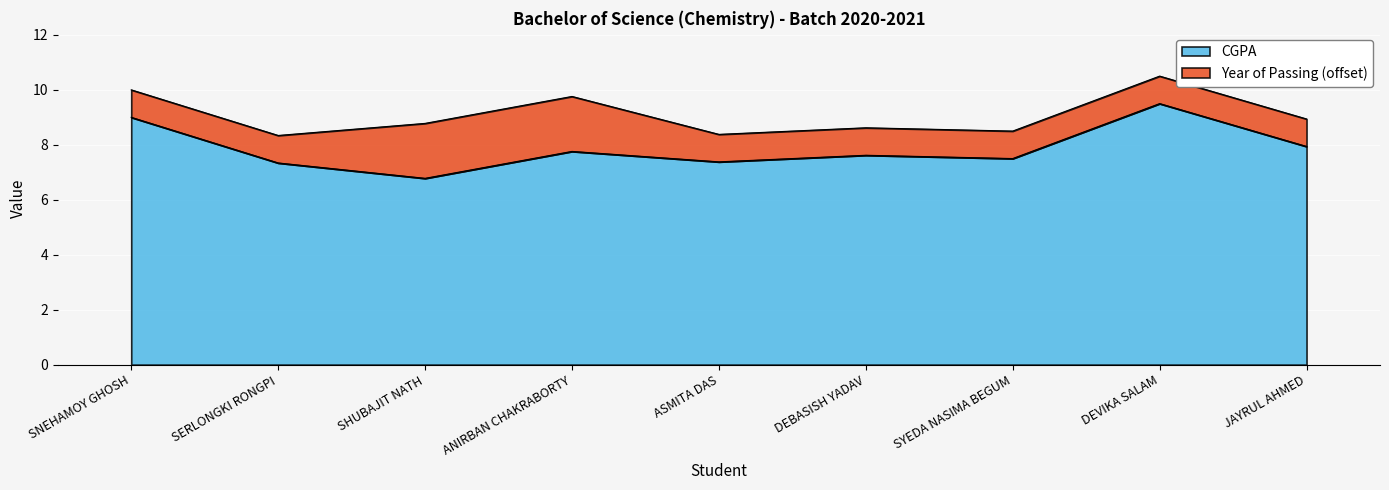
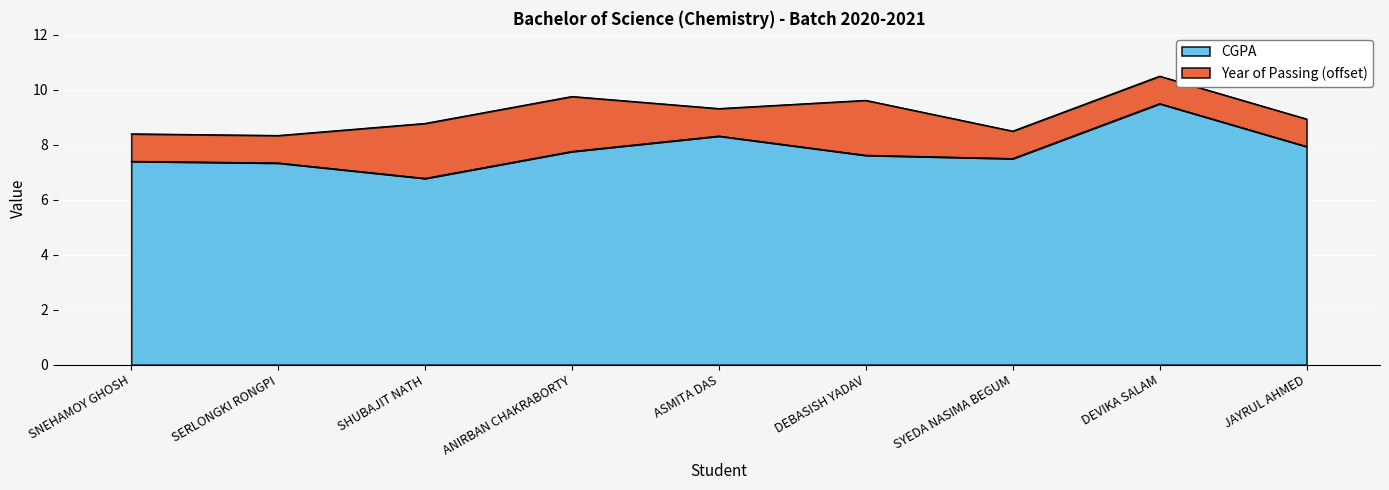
CGPA, SNEHAMOY GHOSH: 9.0 -> 7.4
CGPA, ASMITA DAS: 7.4 -> 8.3
Year of Passing (offset), DEBASISH YADAV: 1.0 -> 2.0
